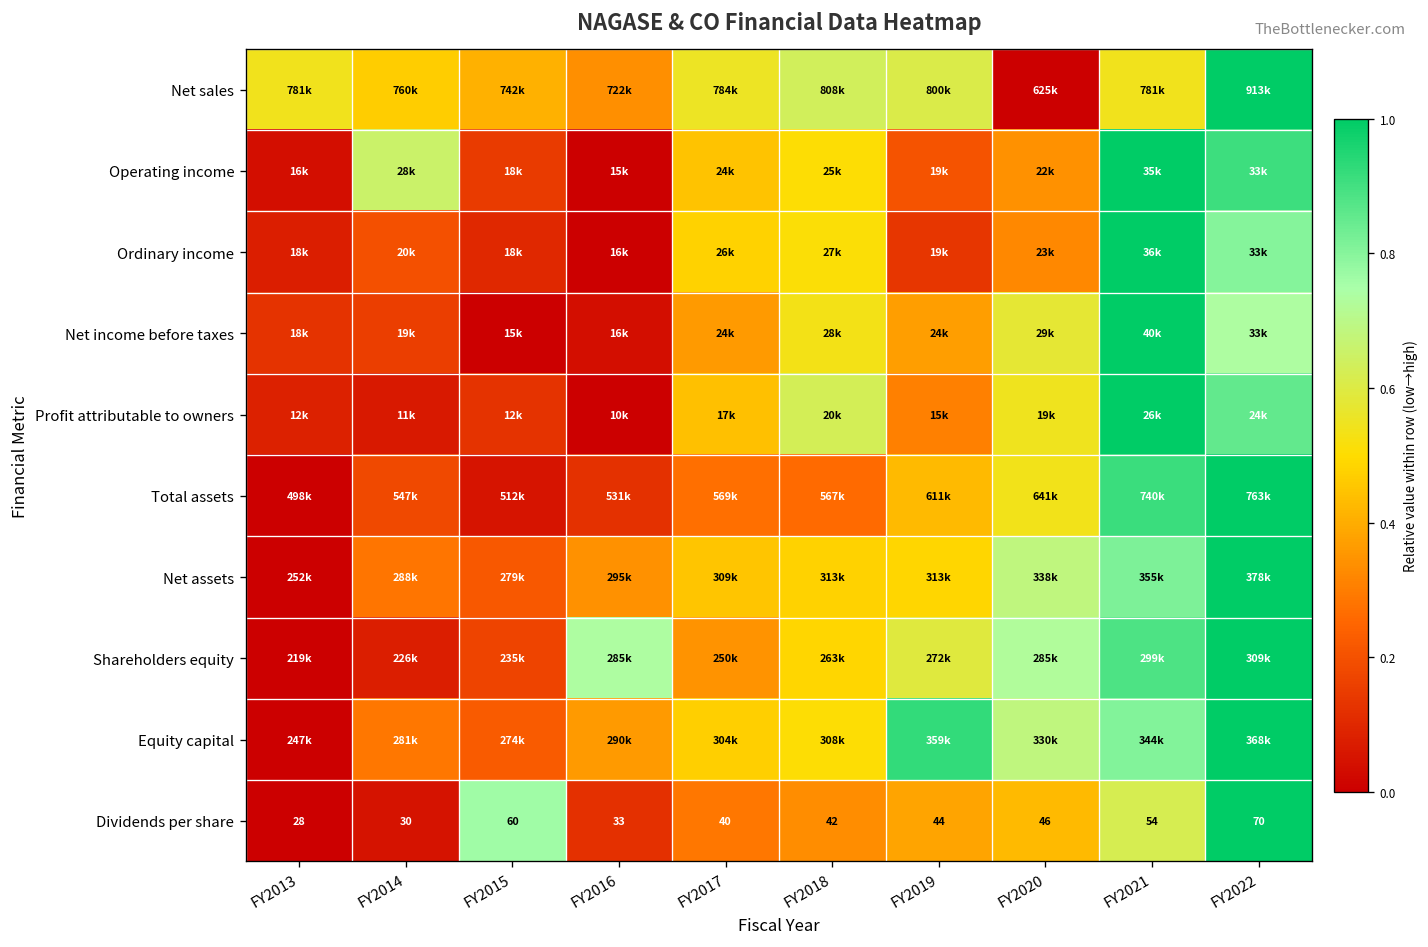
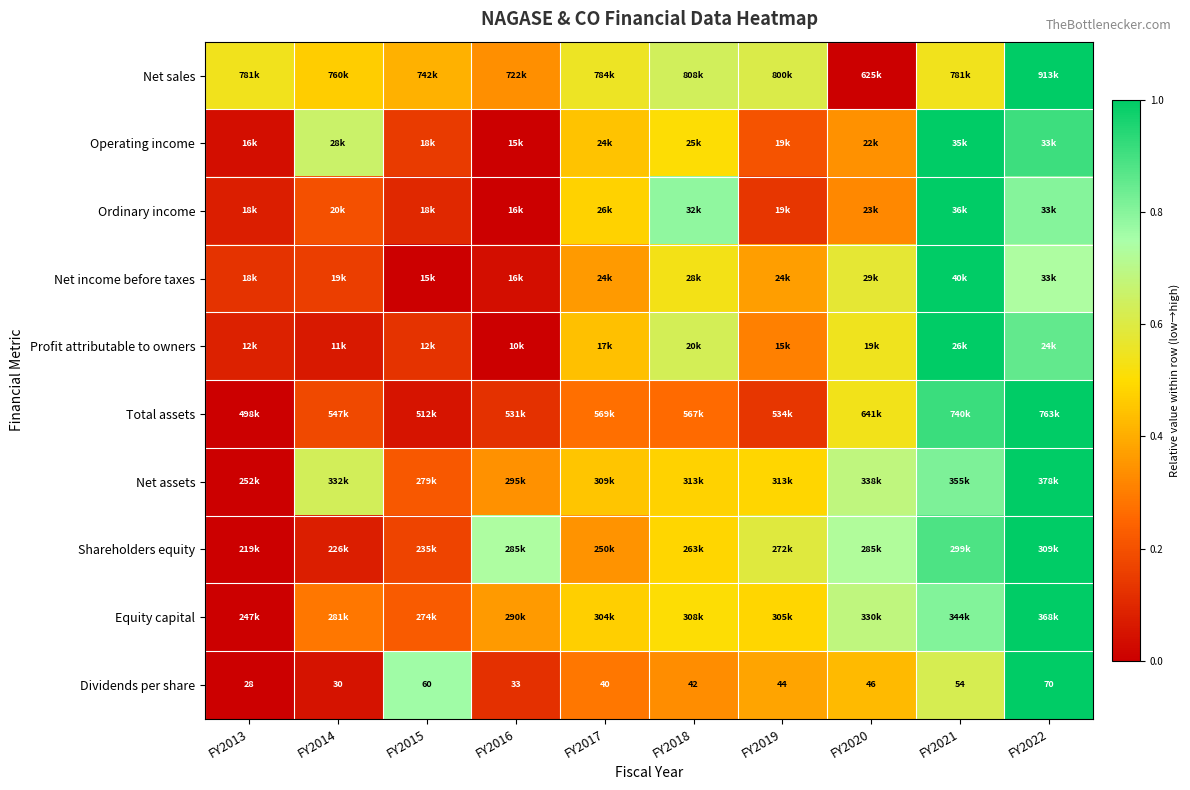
Ordinary income, FY2018: 27k -> 32k
Total assets, FY2019: 611k -> 534k
Net assets, FY2014: 288k -> 332k
Equity capital, FY2019: 359k -> 305k
